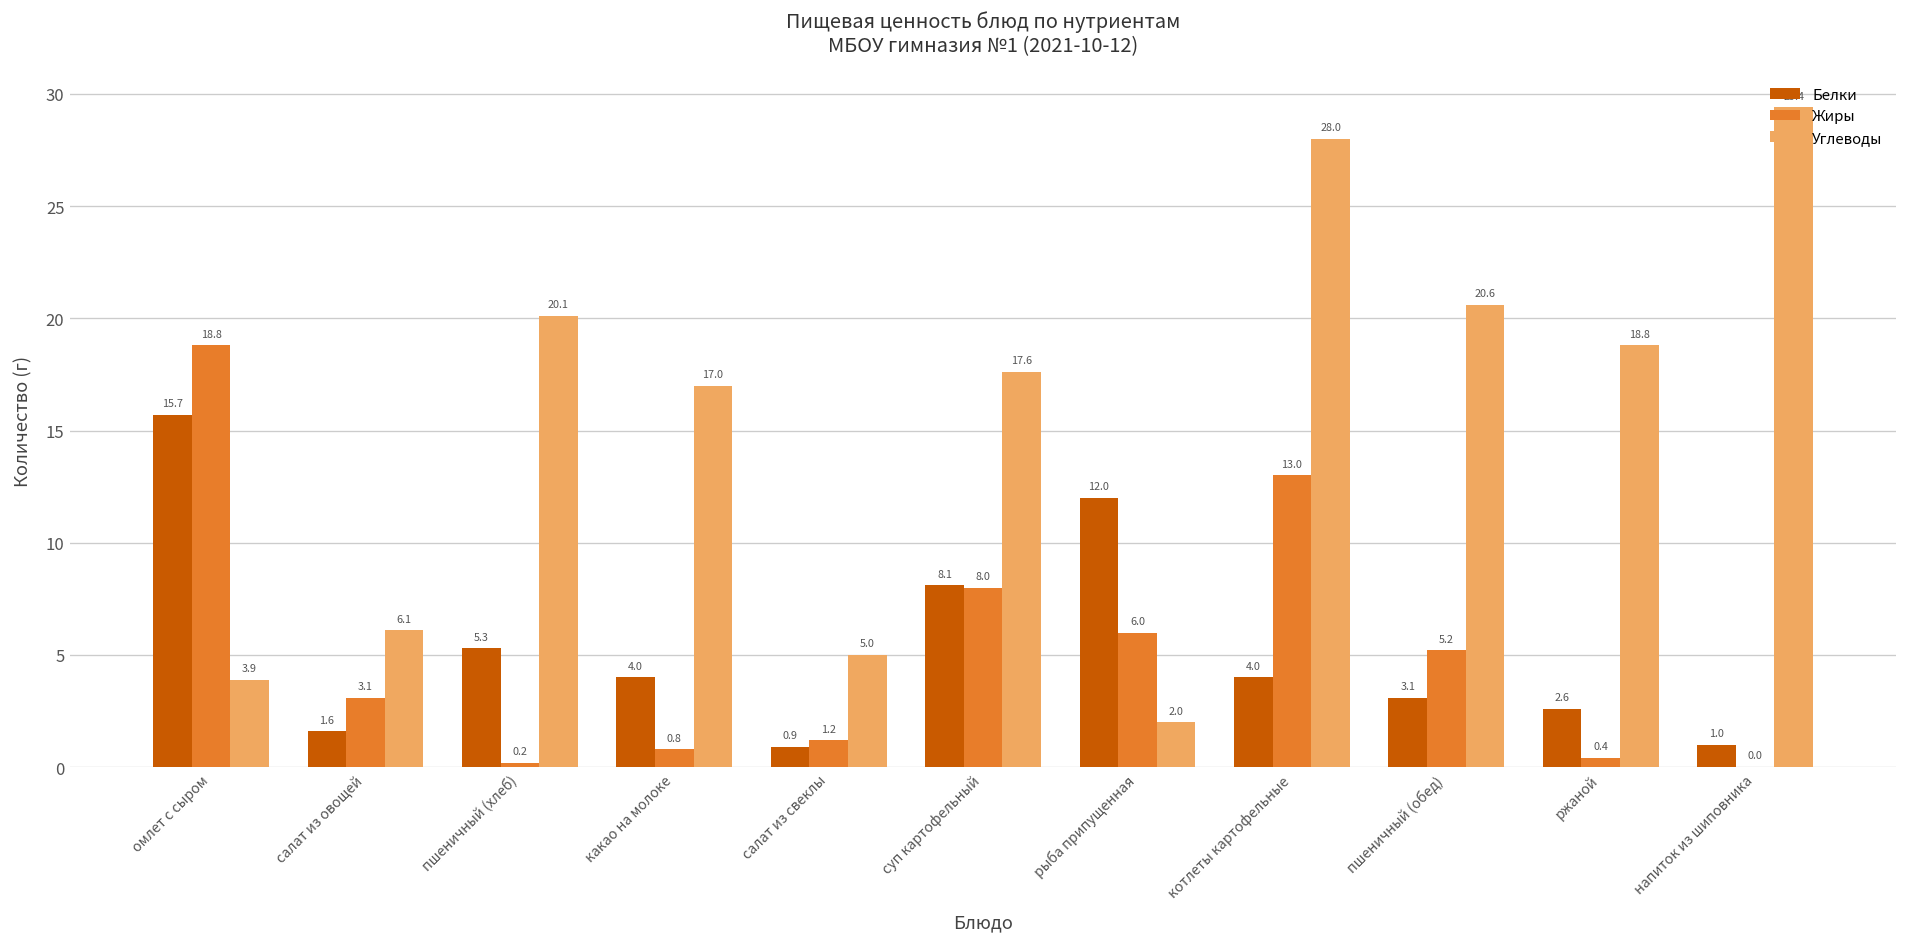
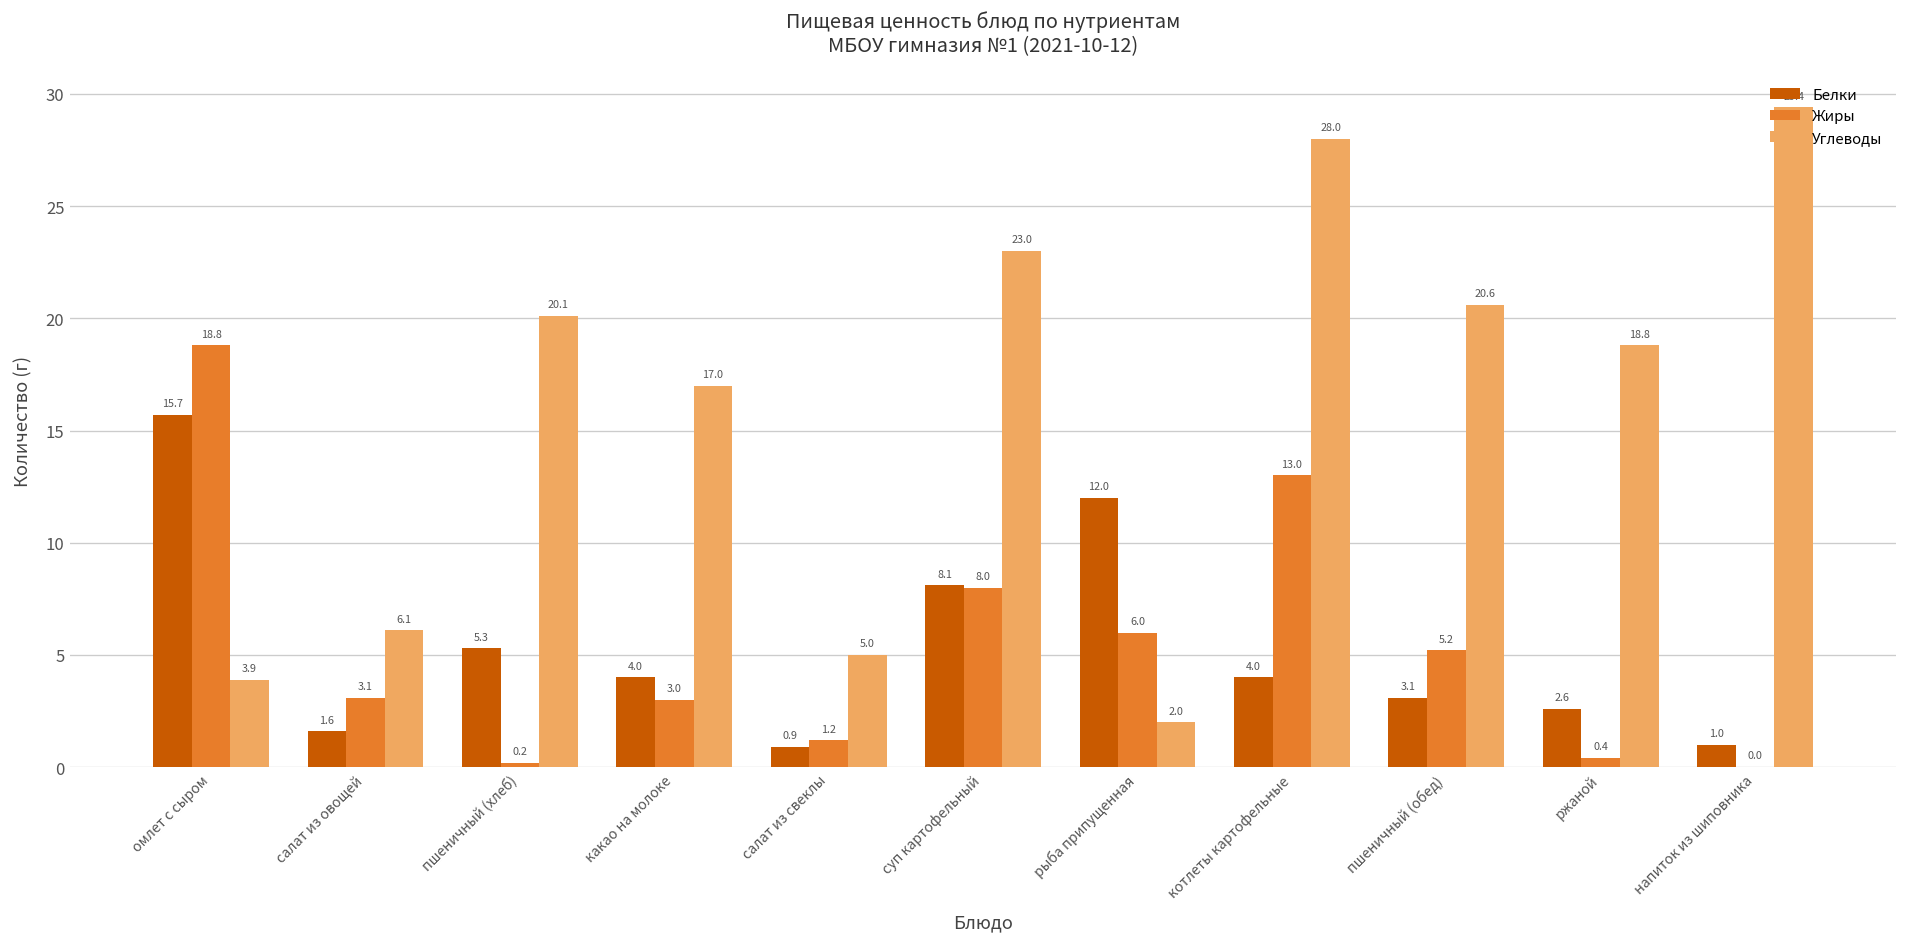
Жиры, какао на молоке: 0.8 -> 3.0
Углеводы, суп картофельный: 17.6 -> 23.0
